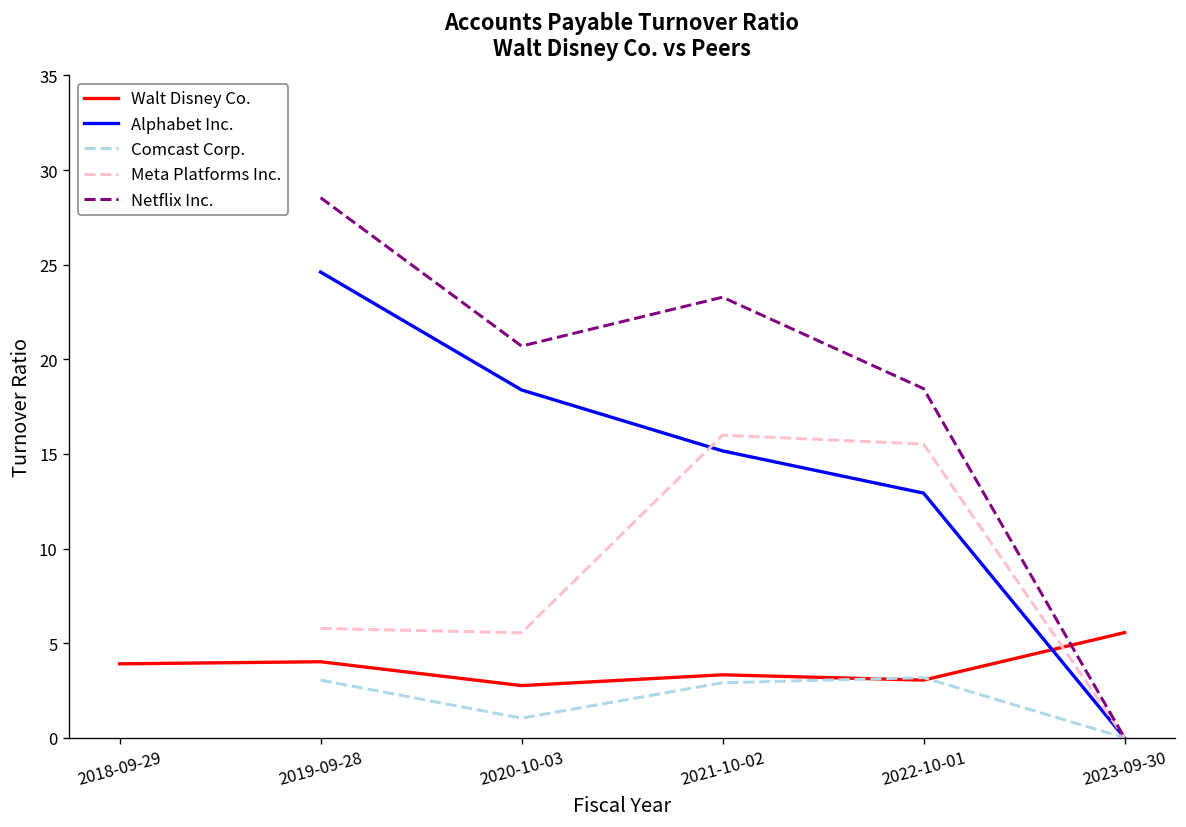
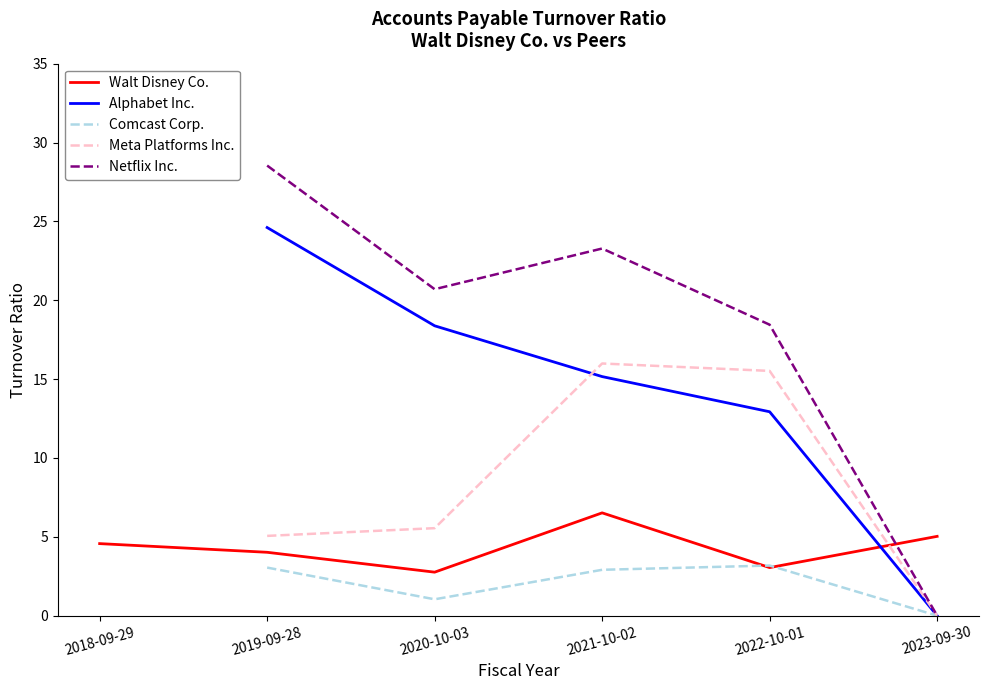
Walt Disney Co., 2018-09-29: 3.9 -> 4.6
Meta Platforms Inc., 2019-09-28: 5.8 -> 5.1
Walt Disney Co., 2021-10-02: 3.3 -> 6.5
Walt Disney Co., 2023-09-30: 5.6 -> 5.0
